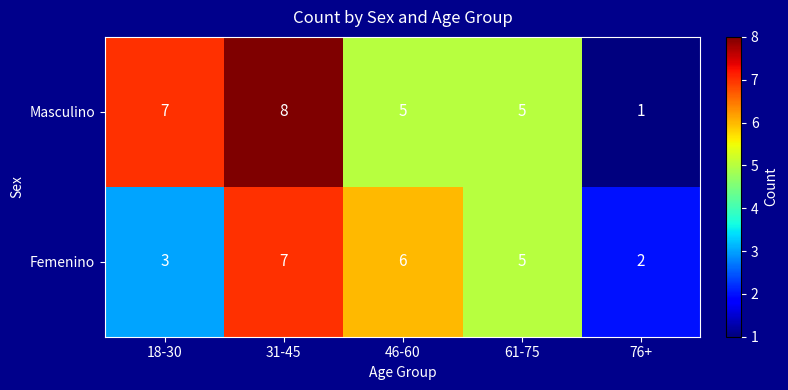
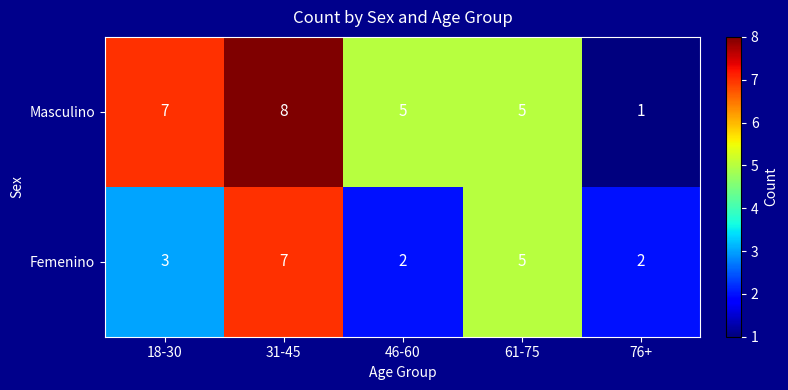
Femenino, 46-60: 6 -> 2
